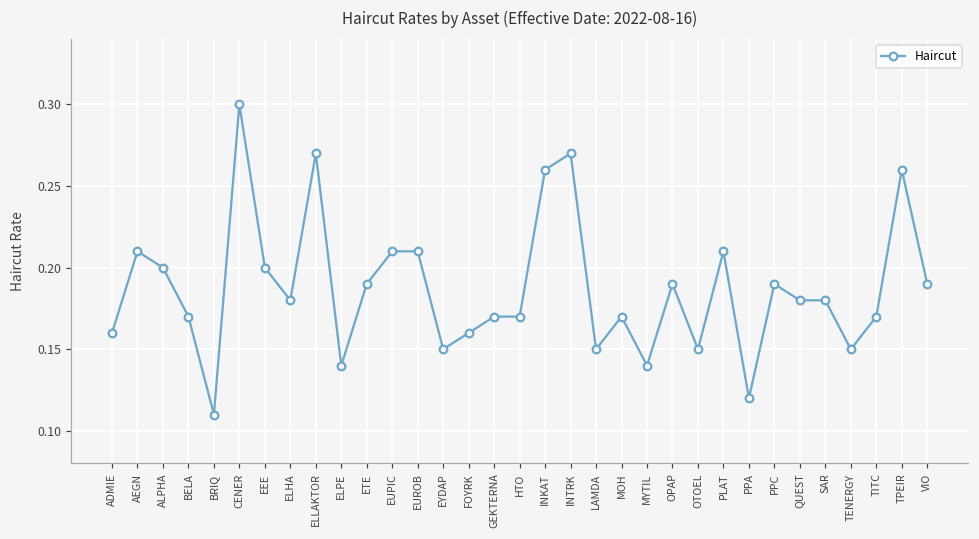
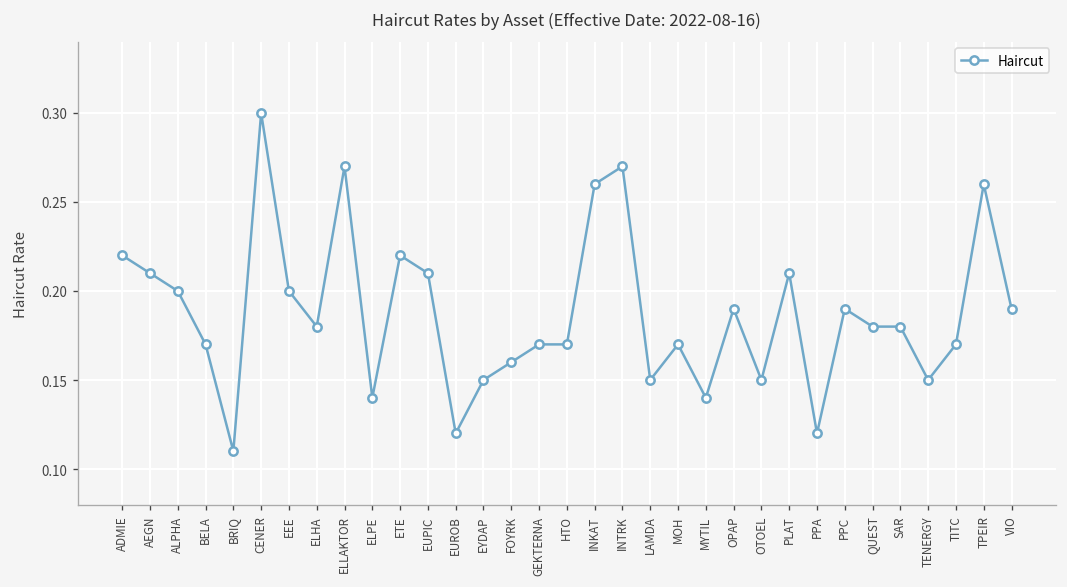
ADMIE: 0.16 -> 0.22
ETE: 0.19 -> 0.22
EUROB: 0.21 -> 0.12
